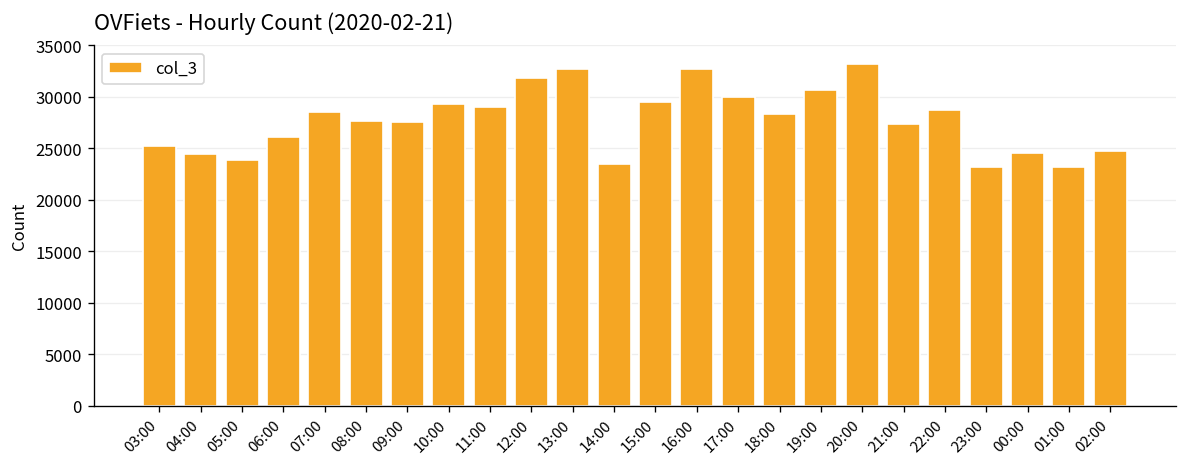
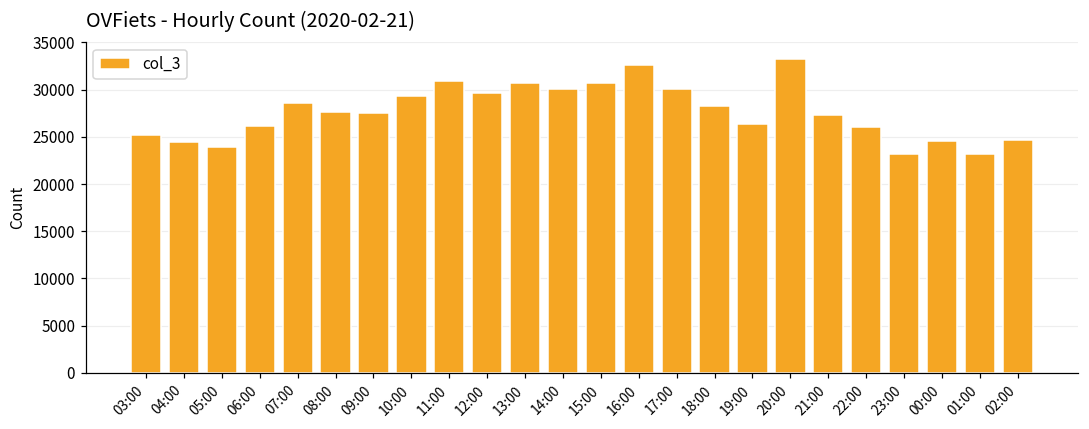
11:00: 29000 -> 31000
12:00: 32000 -> 30000
13:00: 33000 -> 31000
14:00: 23000 -> 30000
15:00: 30000 -> 31000
19:00: 31000 -> 26000
22:00: 29000 -> 26000
